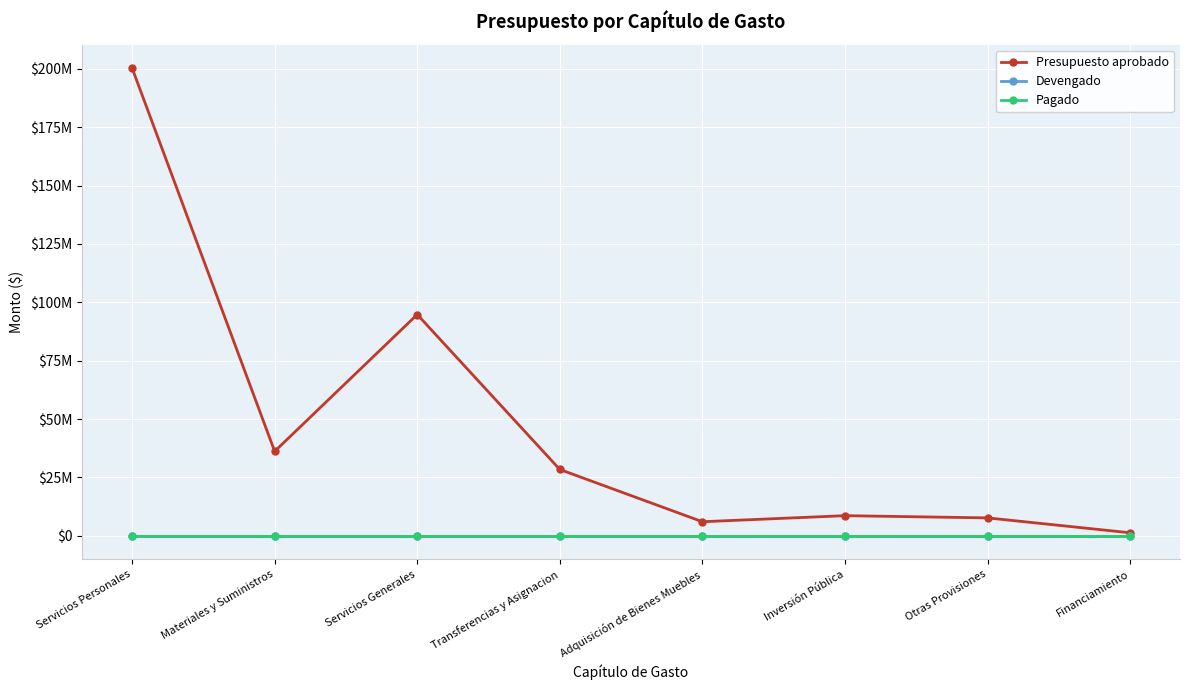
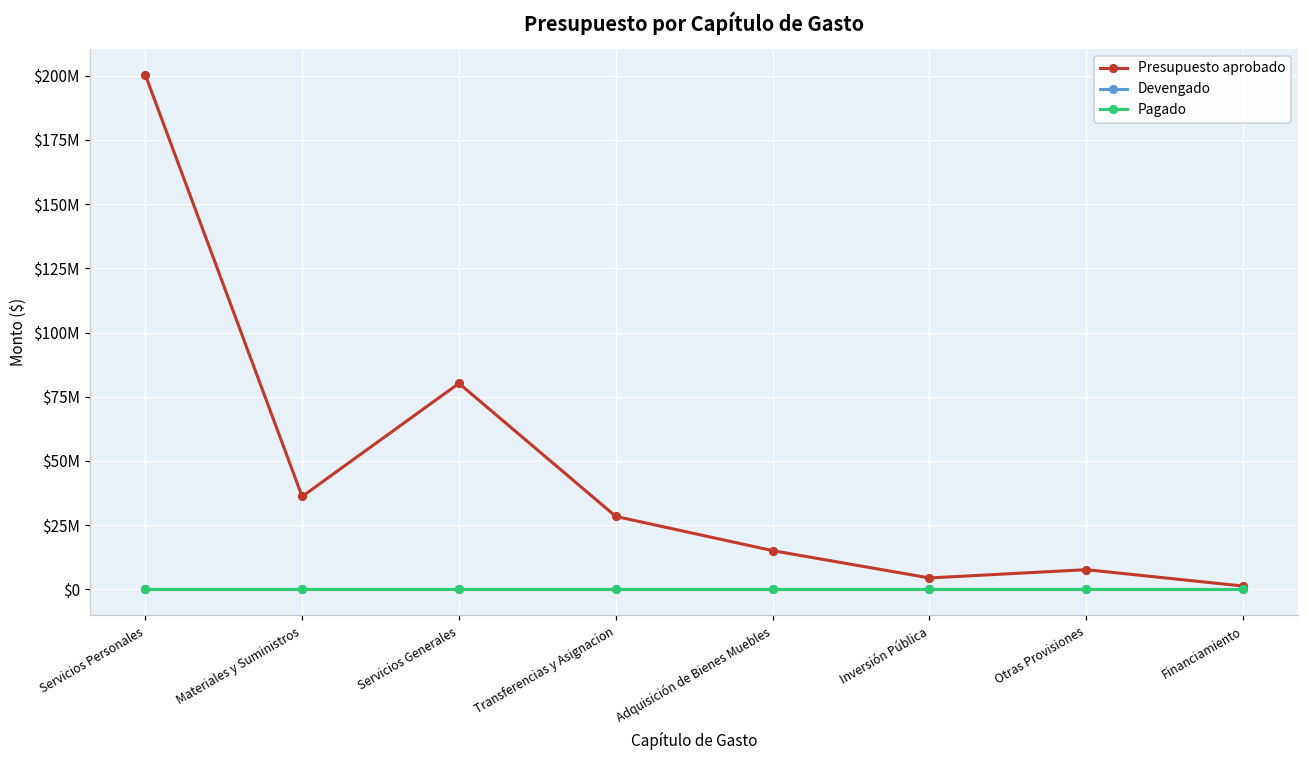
Presupuesto aprobado, Servicios Generales: $95000000 -> $80000000
Presupuesto aprobado, Adquisición de Bienes Muebles: $6000000 -> $15000000
Presupuesto aprobado, Inversión Pública: $9000000 -> $4000000
